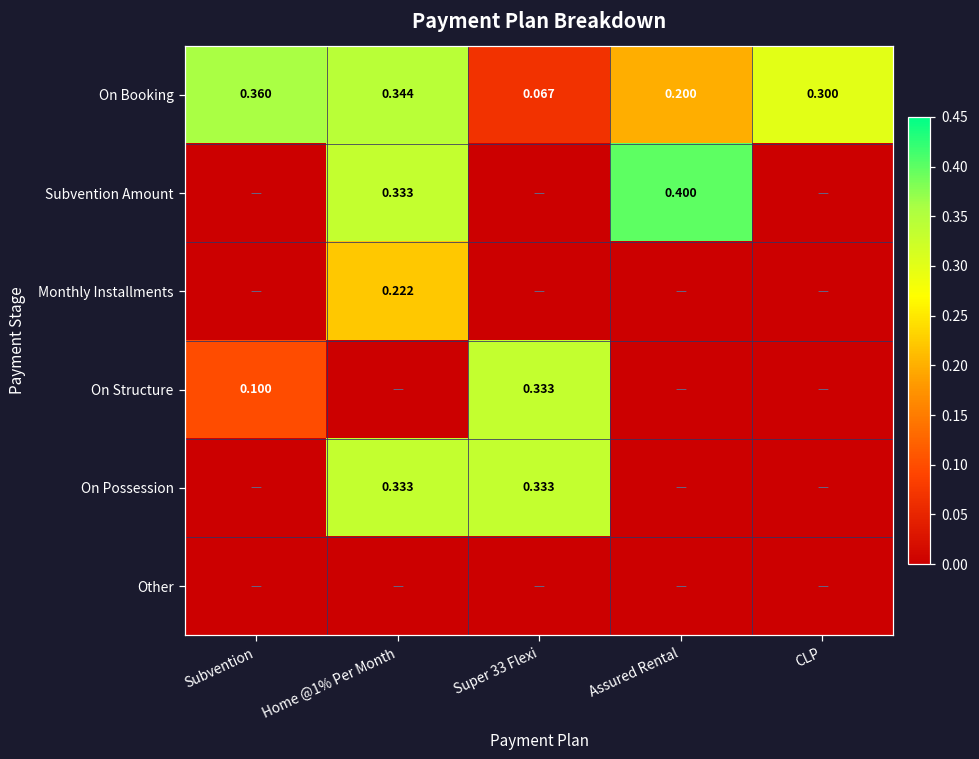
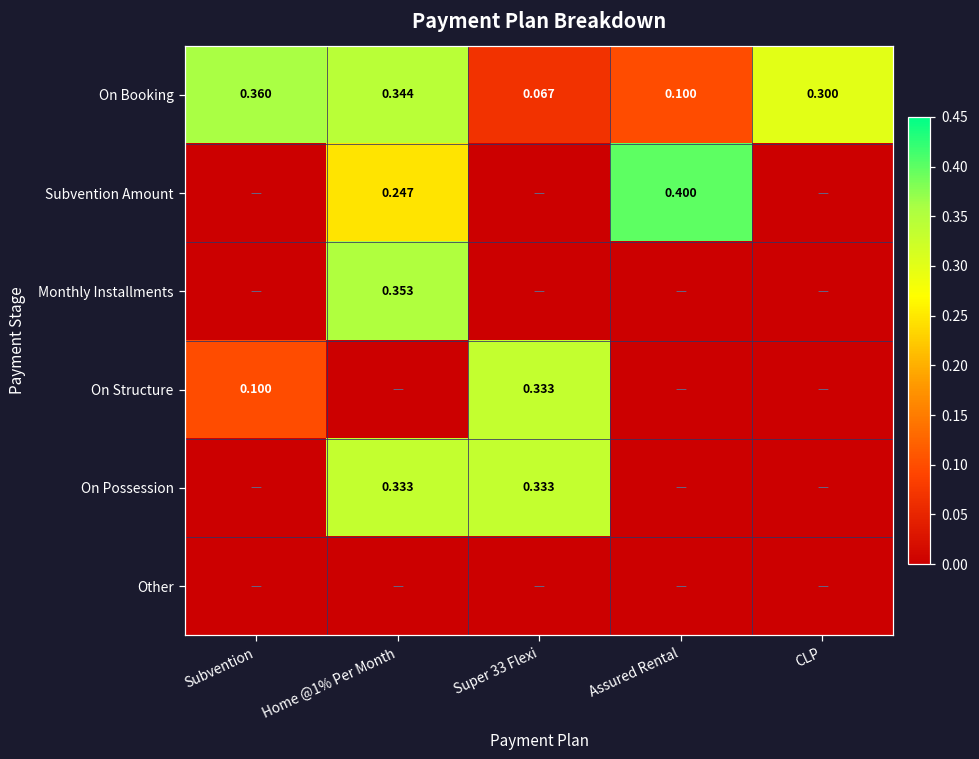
On Booking, Assured Rental: 0.200 -> 0.100
Subvention Amount, Home @1% Per Month: 0.333 -> 0.247
Monthly Installments, Home @1% Per Month: 0.222 -> 0.353
